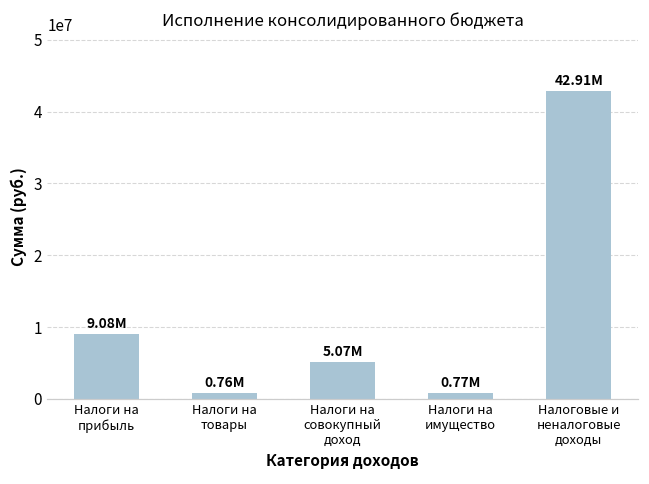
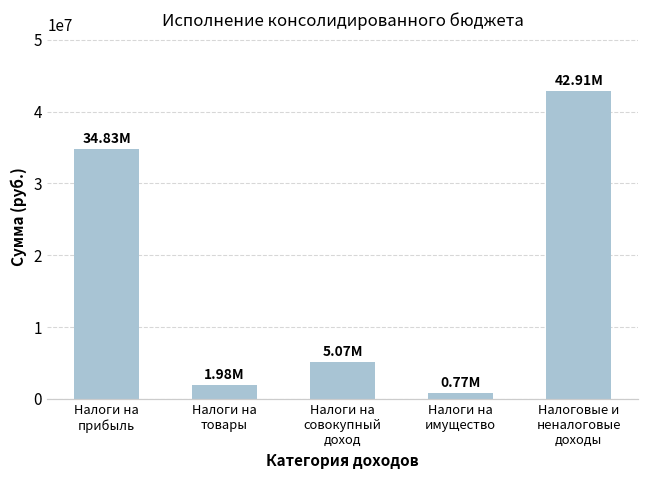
Налоги на прибыль: 9.08M -> 34.83M
Налоги на товары: 0.76M -> 1.98M
